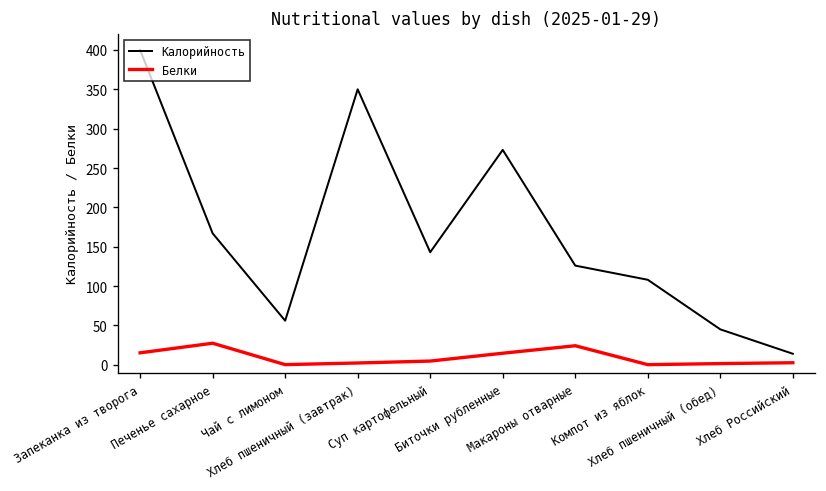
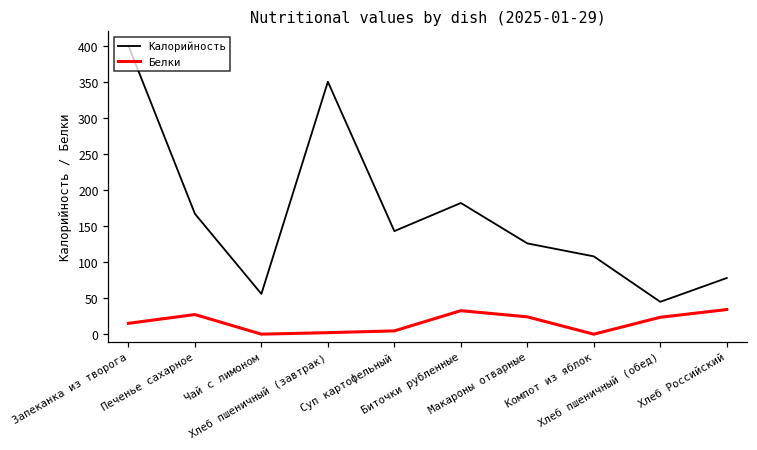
Калорийность, Биточки рубленные: 270 -> 180
Белки, Биточки рубленные: 10 -> 30
Белки, Хлеб пшеничный (обед): 0 -> 20
Калорийность, Хлеб Российский: 10 -> 80
Белки, Хлеб Российский: 0 -> 30
